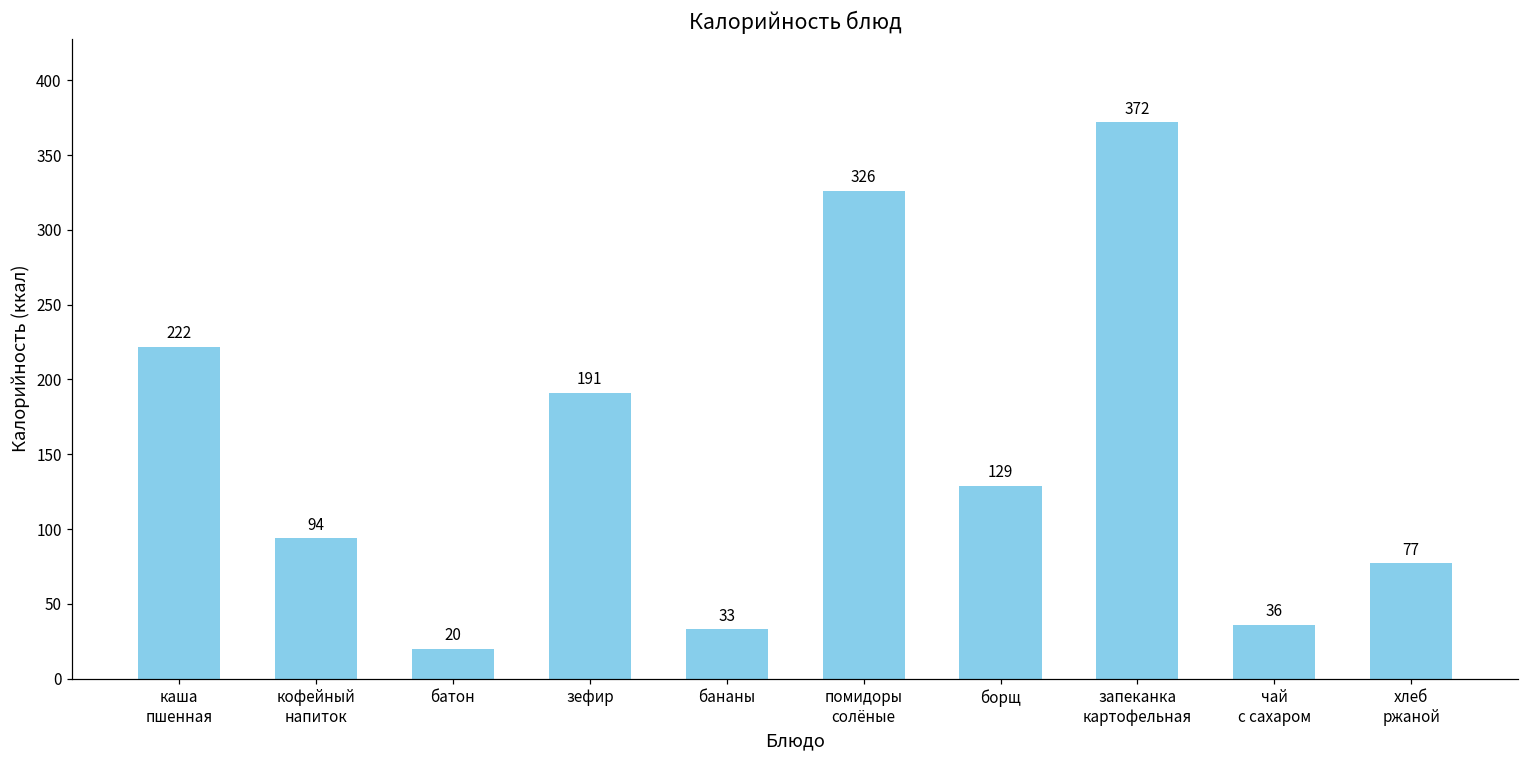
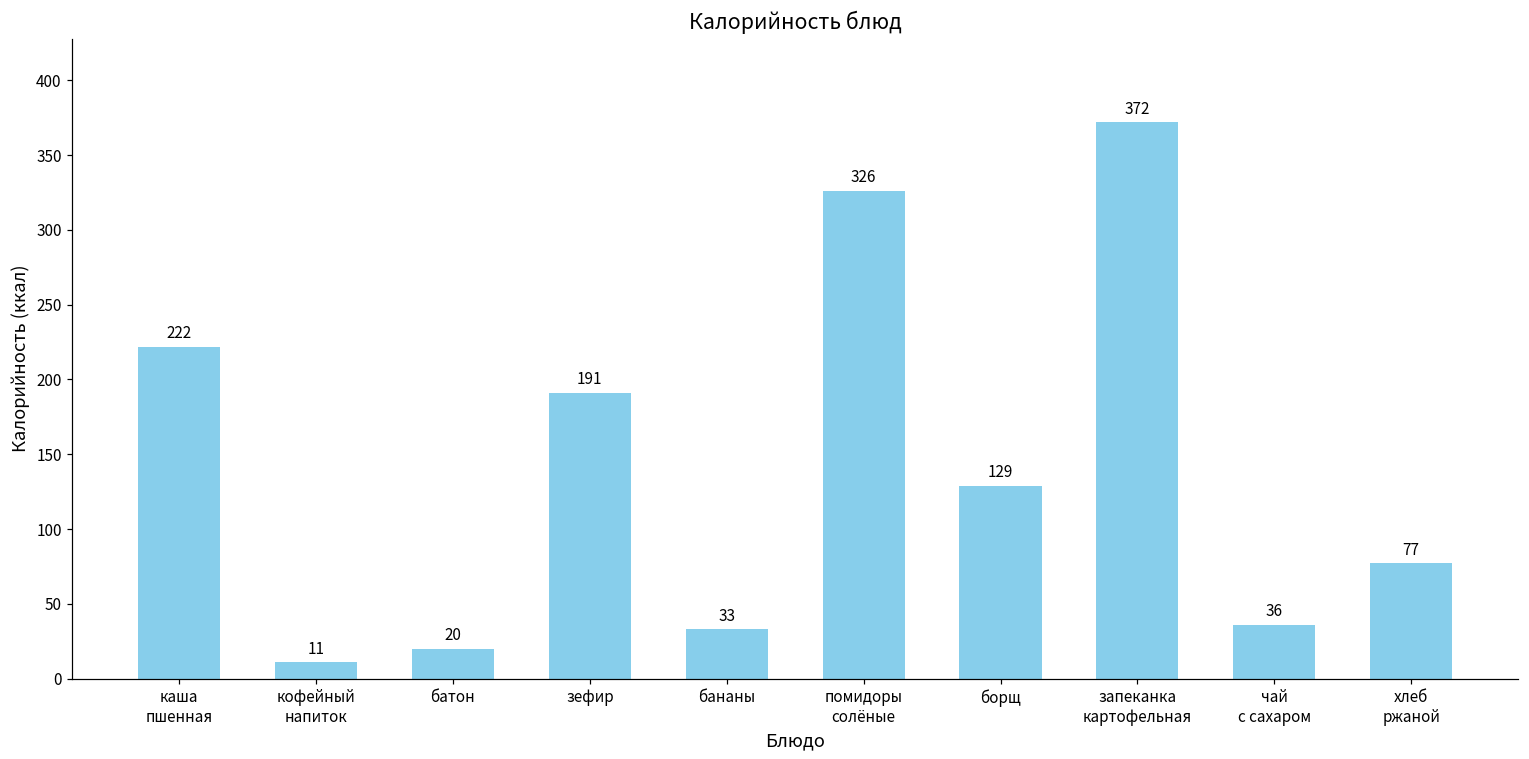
кофейный напиток: 94 -> 11
